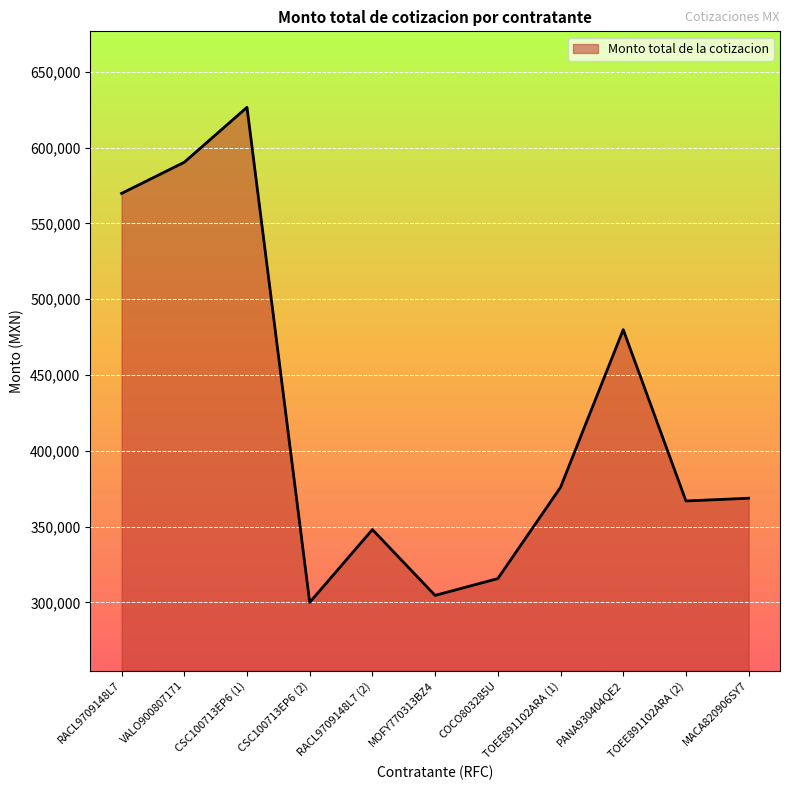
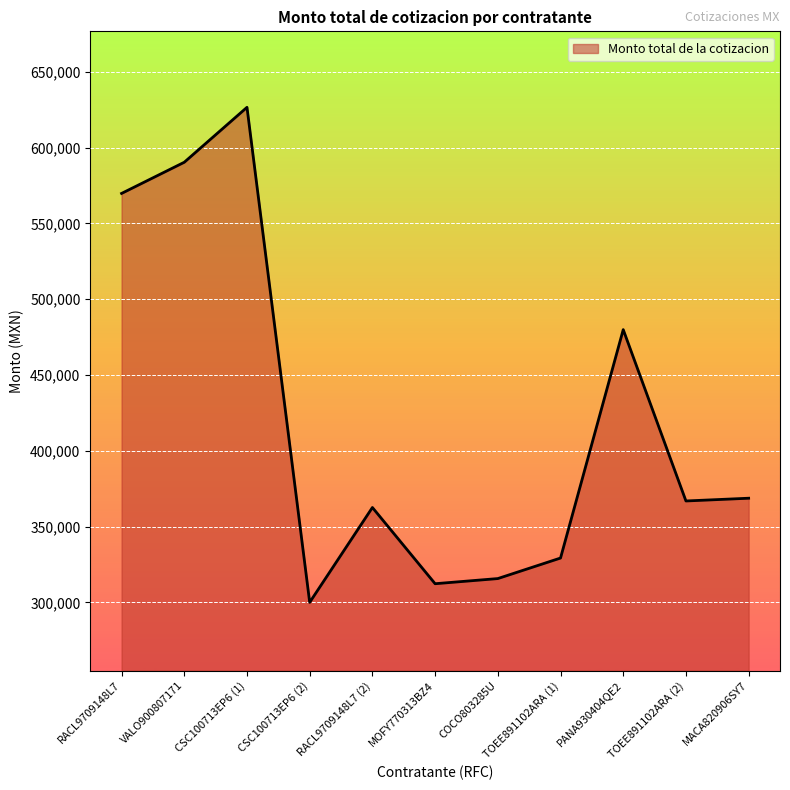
RACL9709148L7 (2): 348,000 -> 363,000
MOFY770313BZ4: 305,000 -> 312,000
TOEE891102ARA (1): 376,000 -> 329,000
